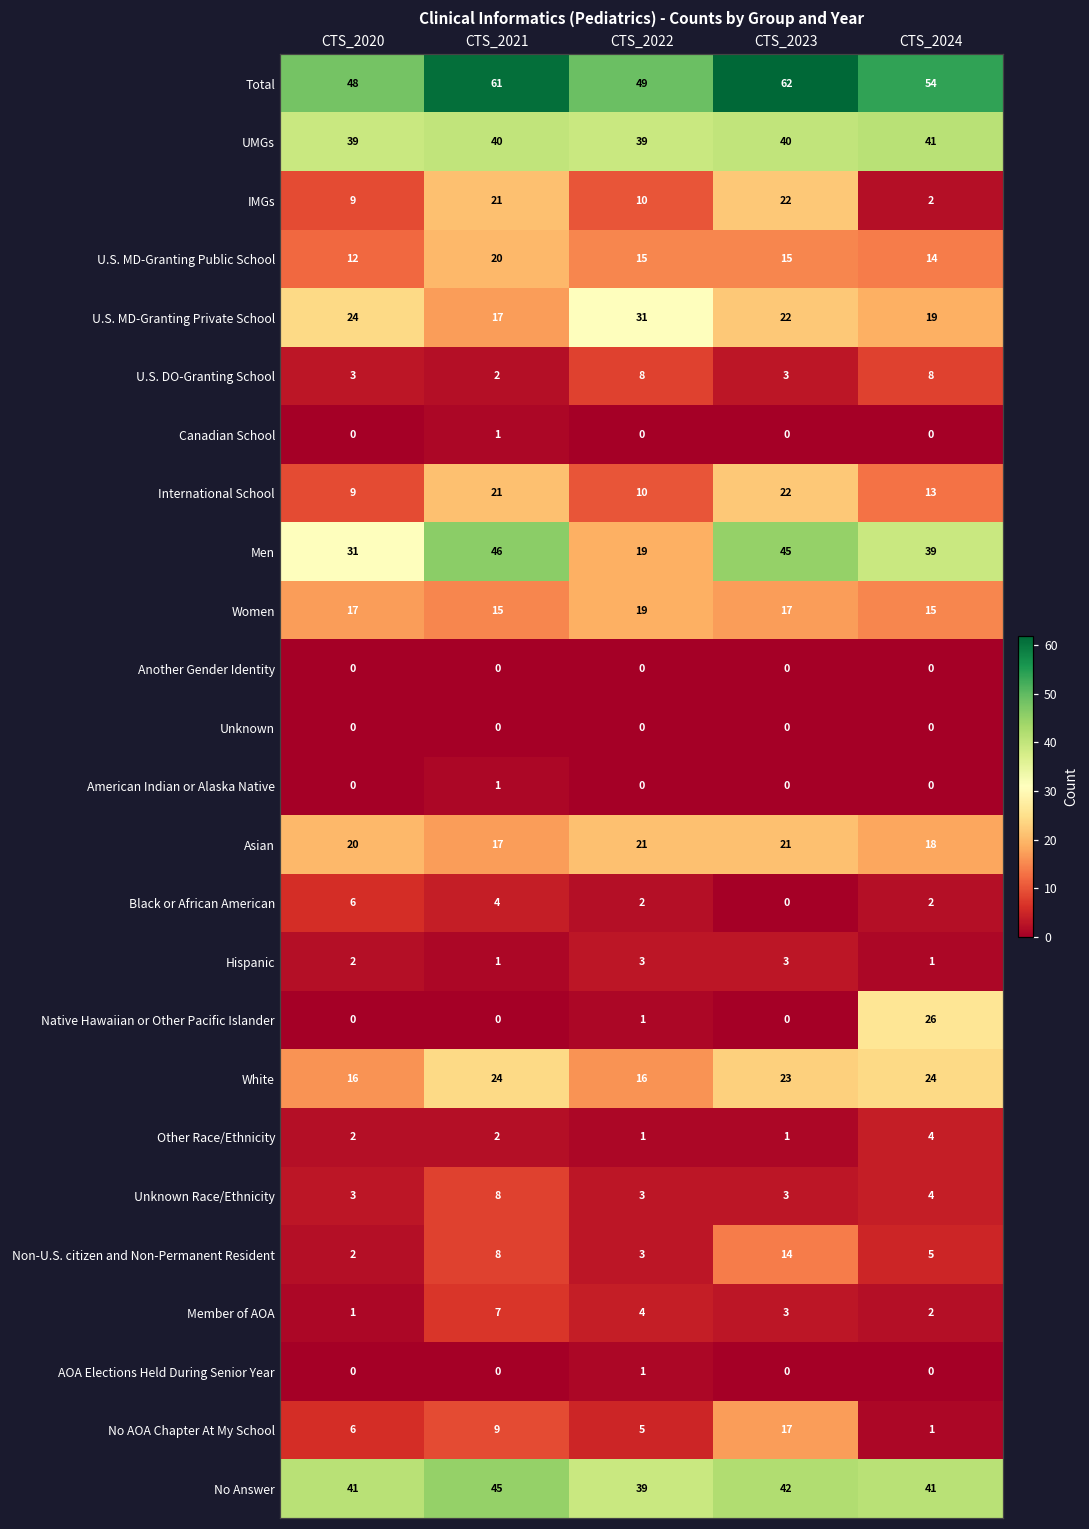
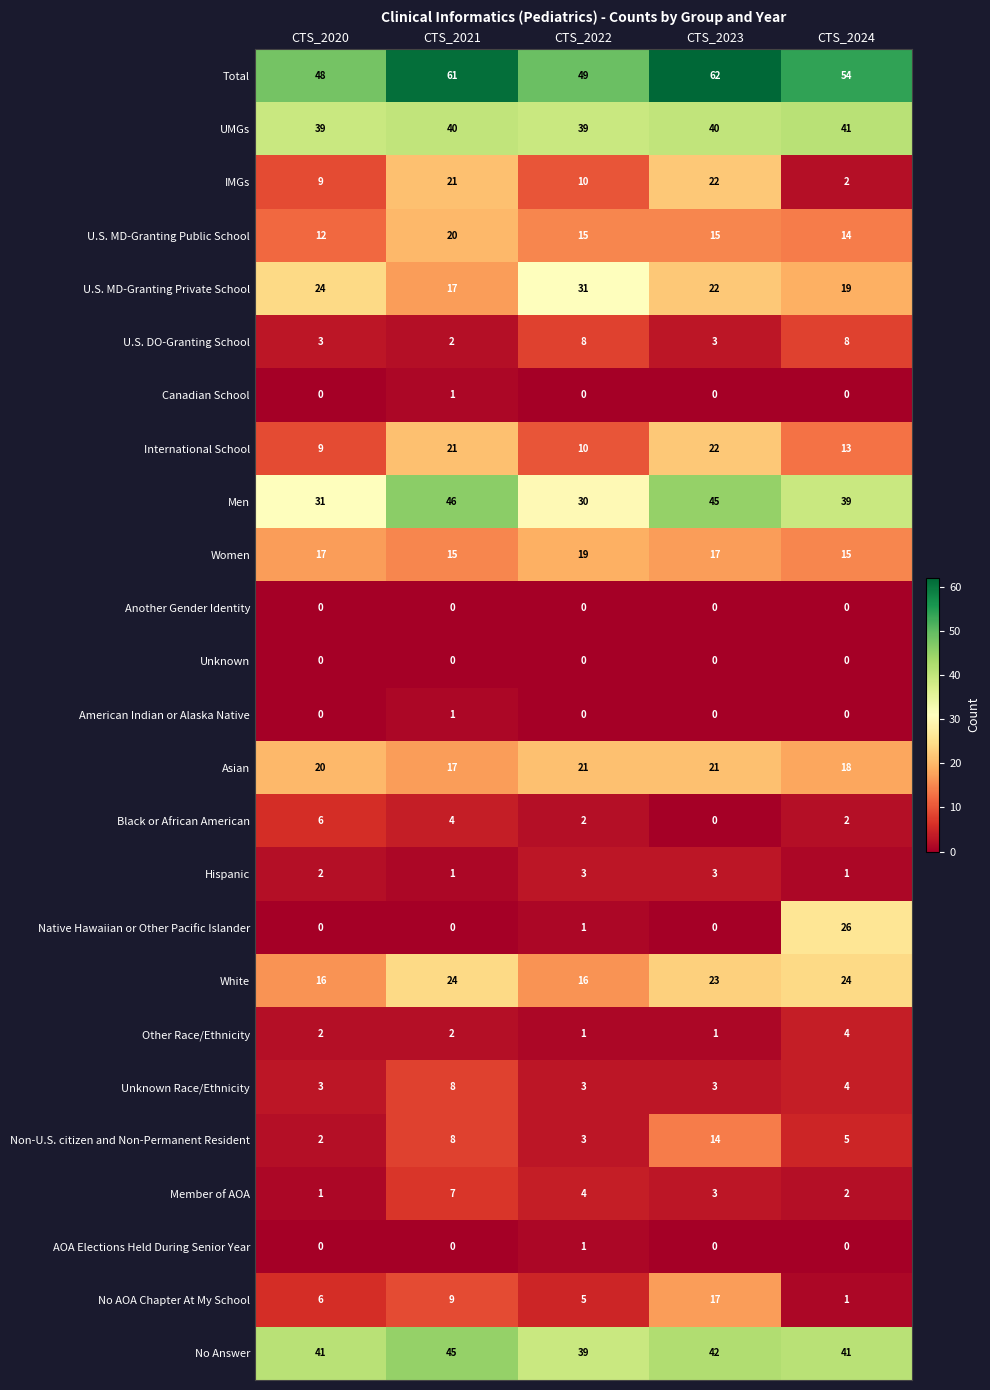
Men, CTS_2022: 19 -> 30
